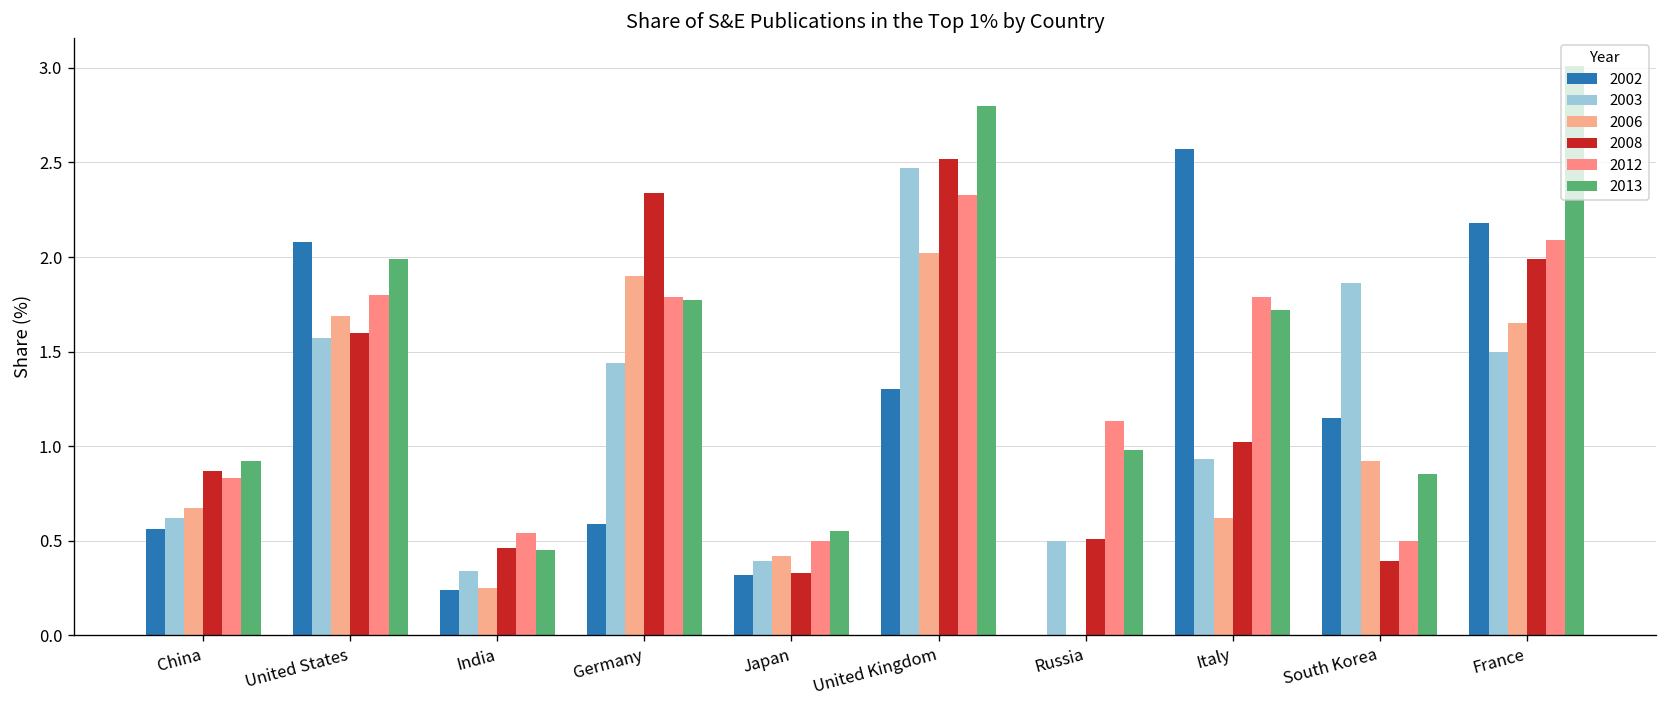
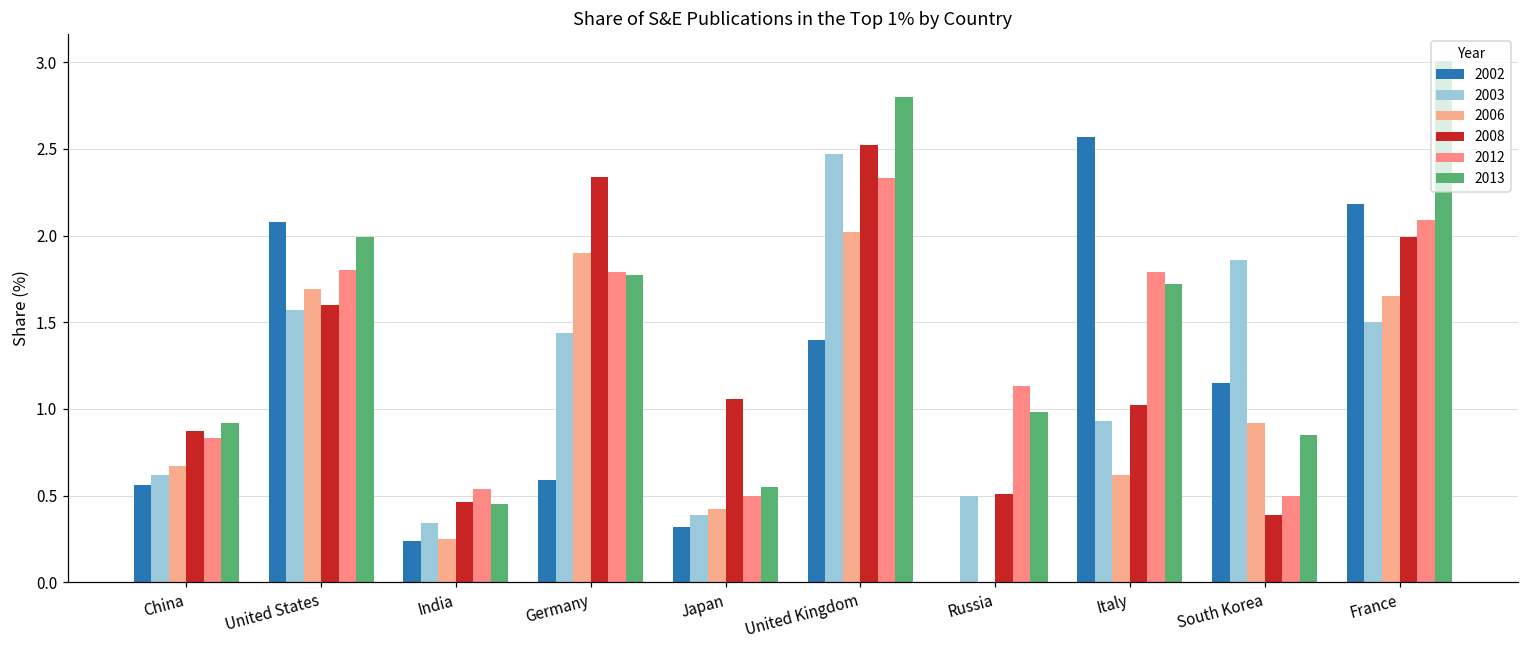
2008, Japan: 0.33 -> 1.06
2002, United Kingdom: 1.3 -> 1.4
